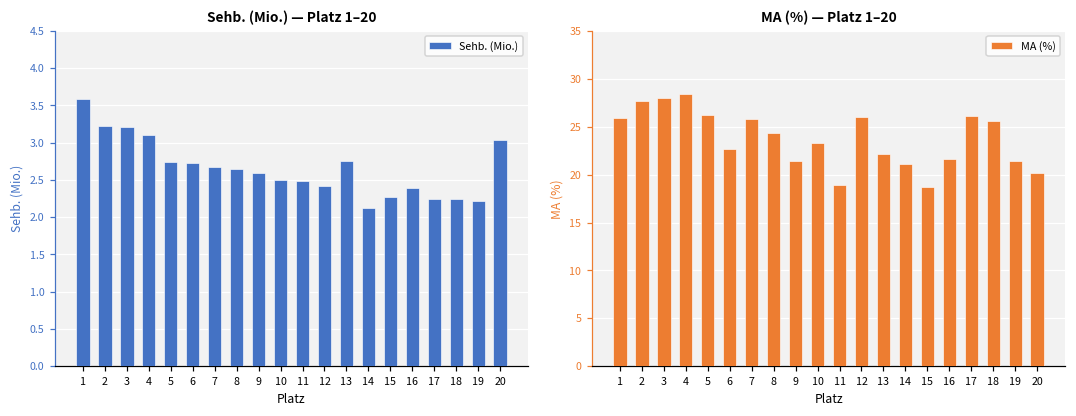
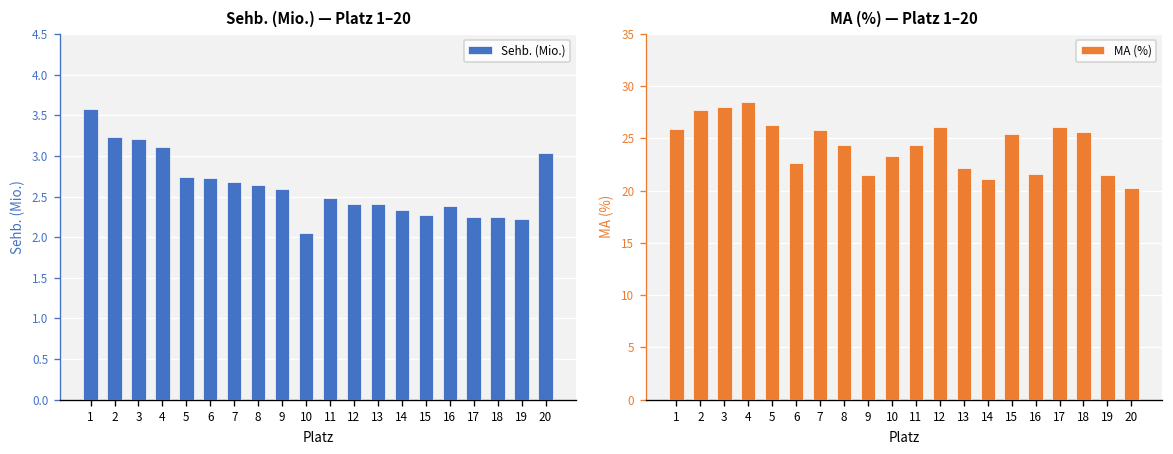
Sehb. (Mio.) — Platz 1–20, 10: 2.5 -> 2.1
Sehb. (Mio.) — Platz 1–20, 13: 2.8 -> 2.4
Sehb. (Mio.) — Platz 1–20, 14: 2.1 -> 2.3
MA (%) — Platz 1–20, 11: 19 -> 24
MA (%) — Platz 1–20, 15: 19 -> 25
